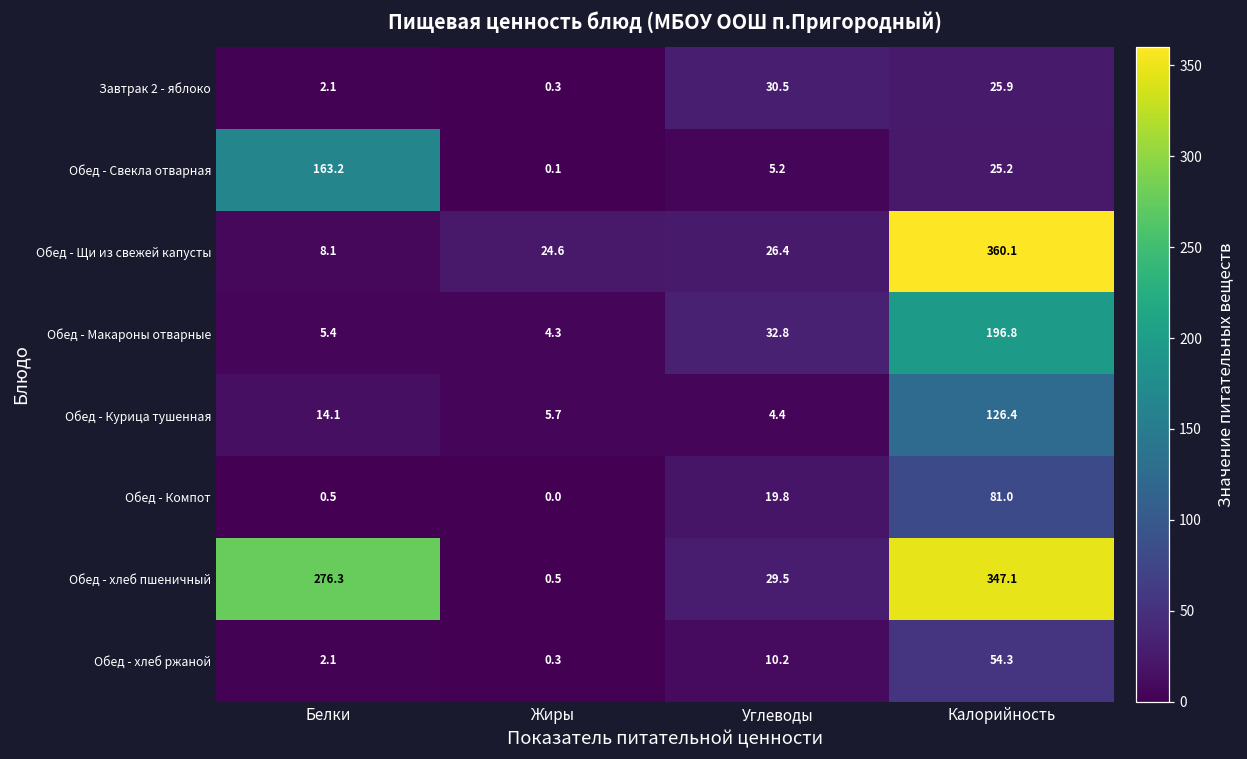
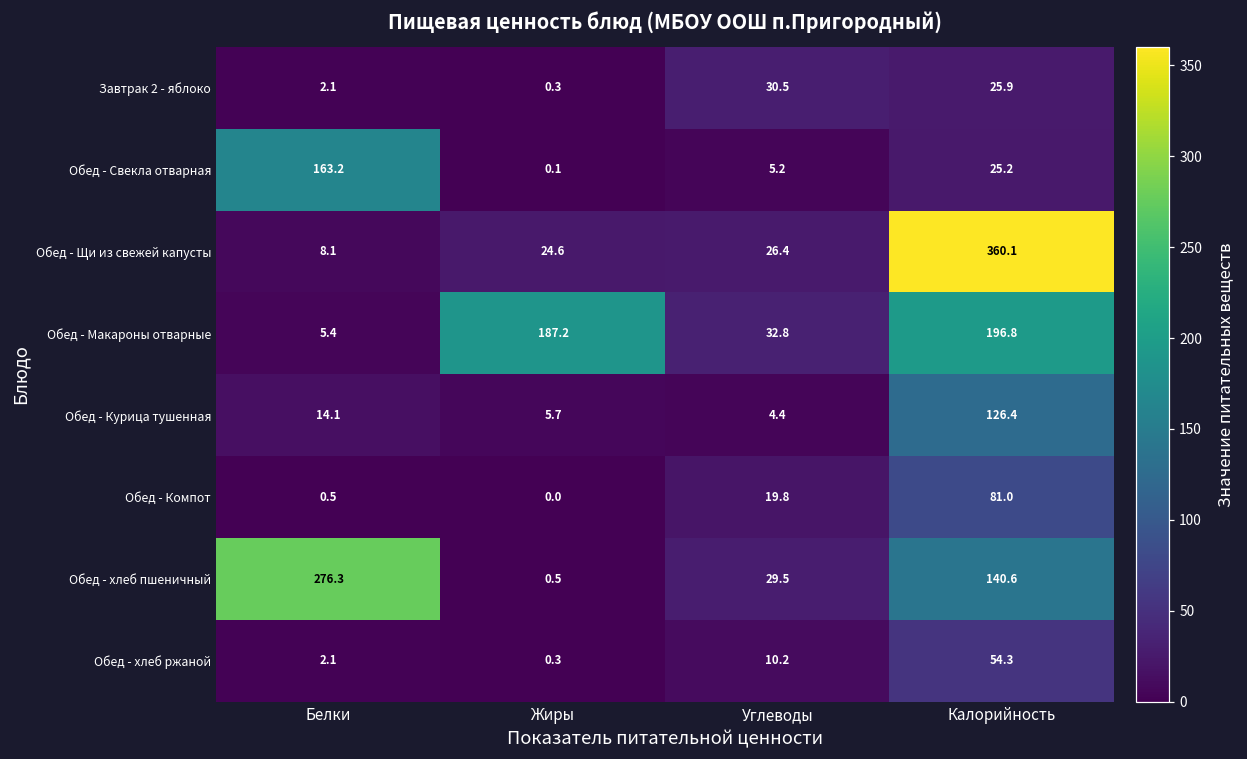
Обед - Макароны отварные, Жиры: 4.3 -> 187.2
Обед - хлеб пшеничный, Калорийность: 347.1 -> 140.6
